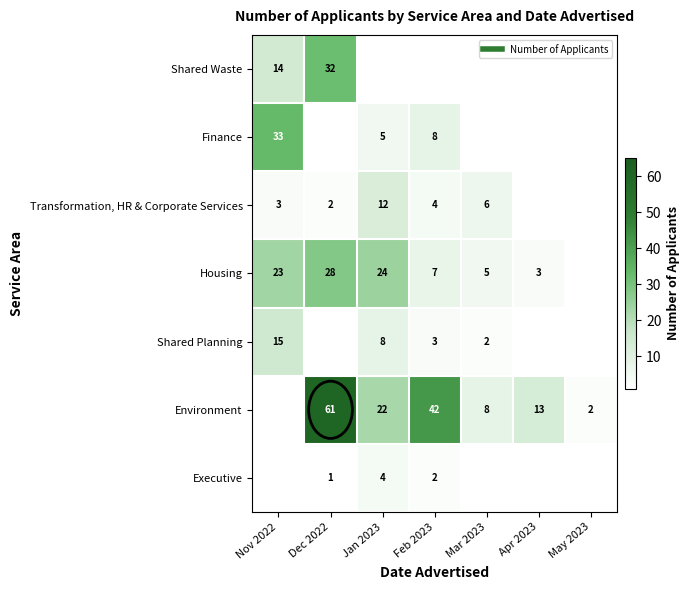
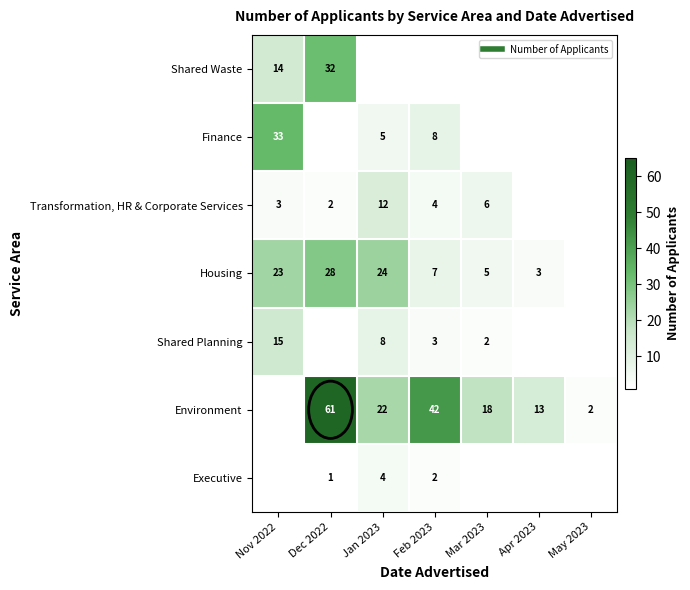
Environment, Mar 2023: 8 -> 18
